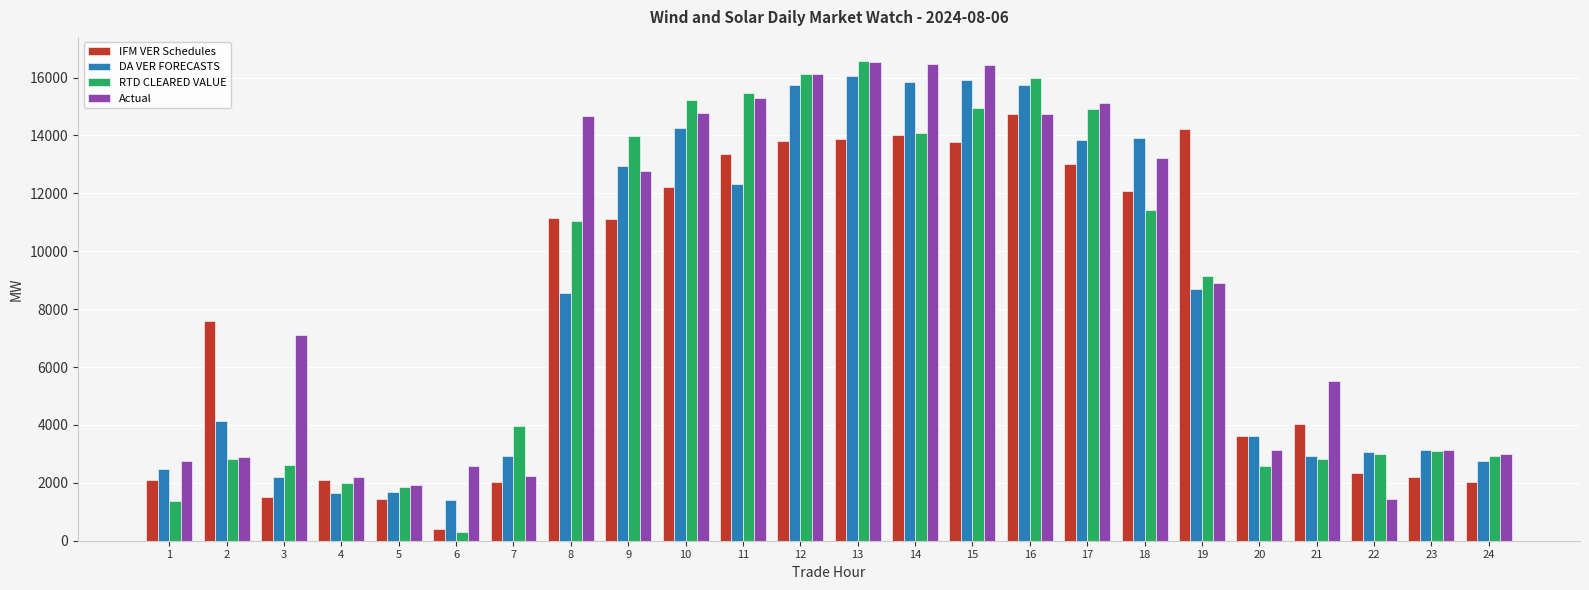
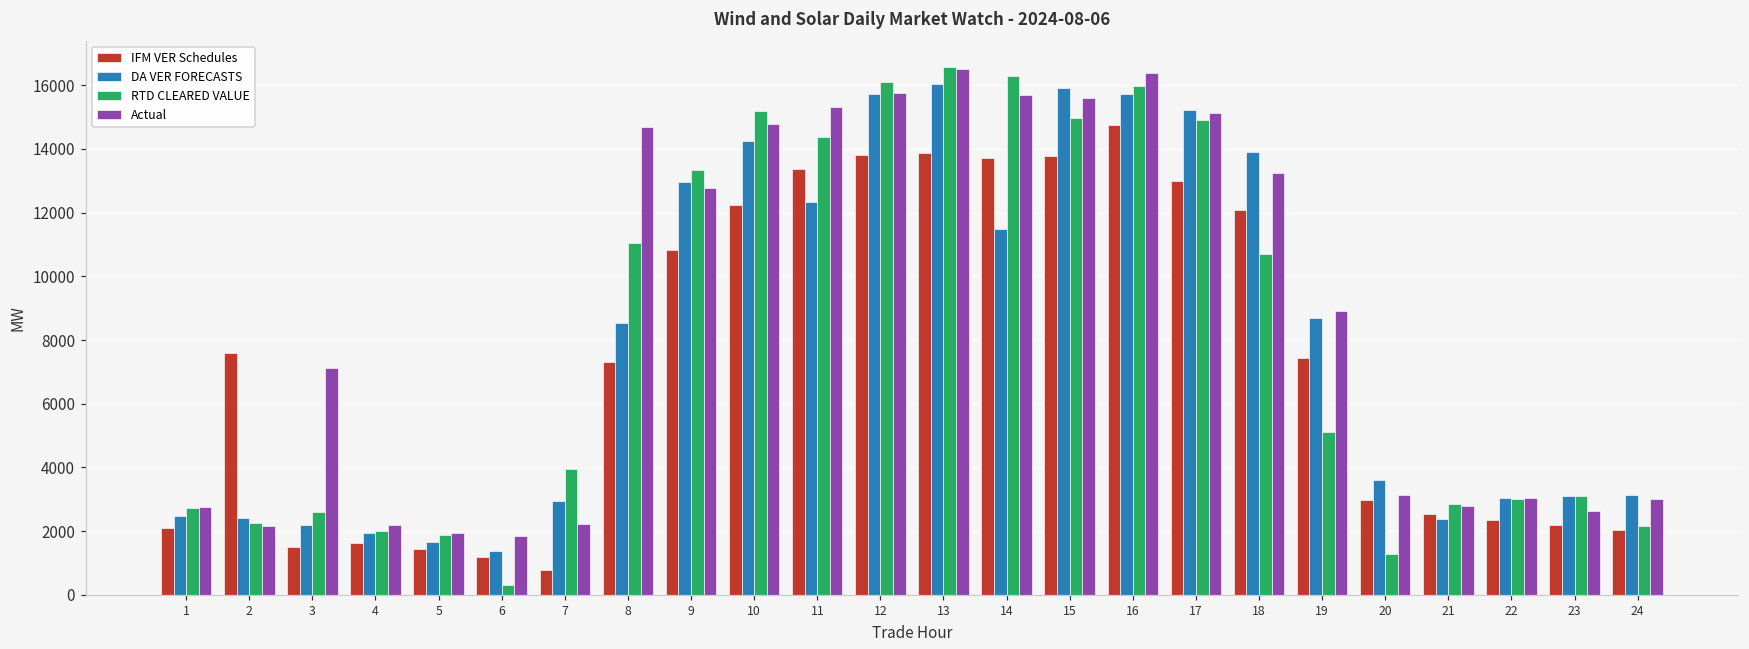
RTD CLEARED VALUE, 1: 1400 -> 2700
DA VER FORECASTS, 2: 4100 -> 2400
RTD CLEARED VALUE, 2: 2800 -> 2300
Actual, 2: 2900 -> 2200
IFM VER Schedules, 4: 2100 -> 1600
DA VER FORECASTS, 4: 1700 -> 1900
IFM VER Schedules, 6: 400 -> 1200
Actual, 6: 2600 -> 1800
IFM VER Schedules, 7: 2000 -> 800
IFM VER Schedules, 8: 11200 -> 7300
IFM VER Schedules, 9: 11100 -> 10800
RTD CLEARED VALUE, 9: 14000 -> 13400
RTD CLEARED VALUE, 11: 15500 -> 14400
Actual, 12: 16100 -> 15800
IFM VER Schedules, 14: 14000 -> 13700
DA VER FORECASTS, 14: 15800 -> 11500
RTD CLEARED VALUE, 14: 14100 -> 16300
Actual, 14: 16500 -> 15700
Actual, 15: 16400 -> 15600
Actual, 16: 14700 -> 16400
DA VER FORECASTS, 17: 13900 -> 15200
RTD CLEARED VALUE, 18: 11400 -> 10700
IFM VER Schedules, 19: 14200 -> 7400
RTD CLEARED VALUE, 19: 9100 -> 5100
IFM VER Schedules, 20: 3600 -> 3000
RTD CLEARED VALUE, 20: 2600 -> 1300
IFM VER Schedules, 21: 4000 -> 2500
DA VER FORECASTS, 21: 2900 -> 2400
Actual, 21: 5500 -> 2800
Actual, 22: 1400 -> 3100
Actual, 23: 3100 -> 2600
DA VER FORECASTS, 24: 2700 -> 3100
RTD CLEARED VALUE, 24: 2900 -> 2200
